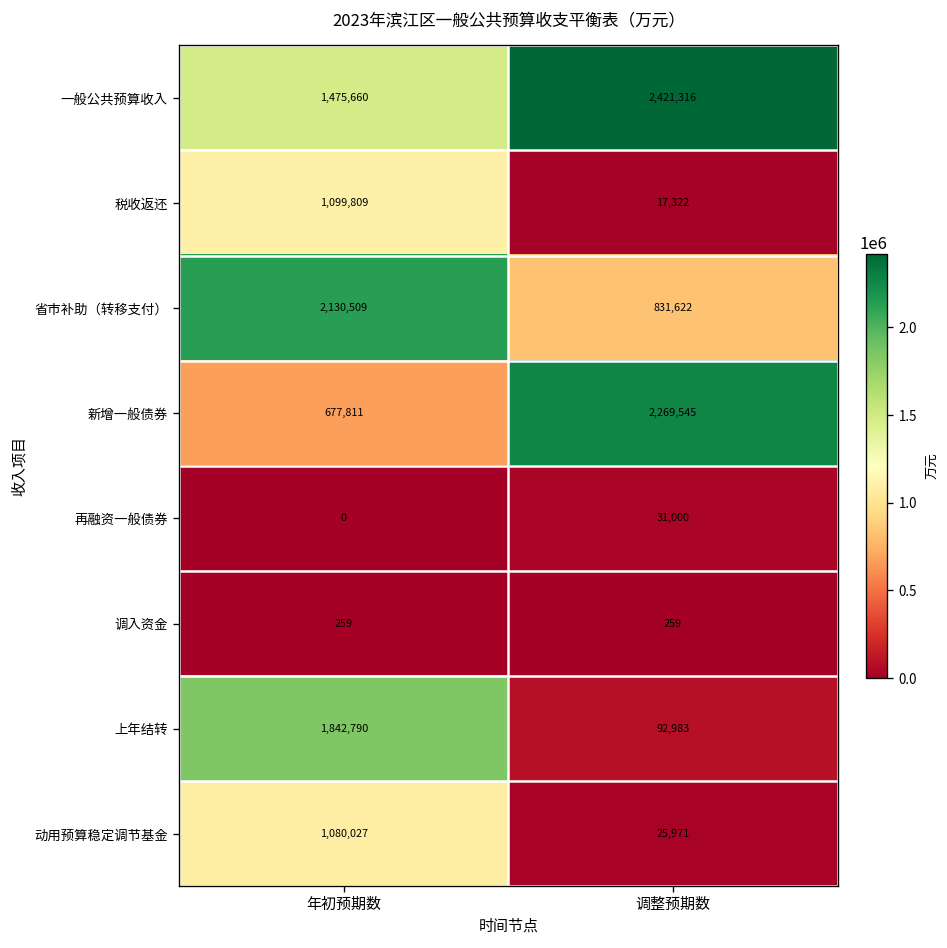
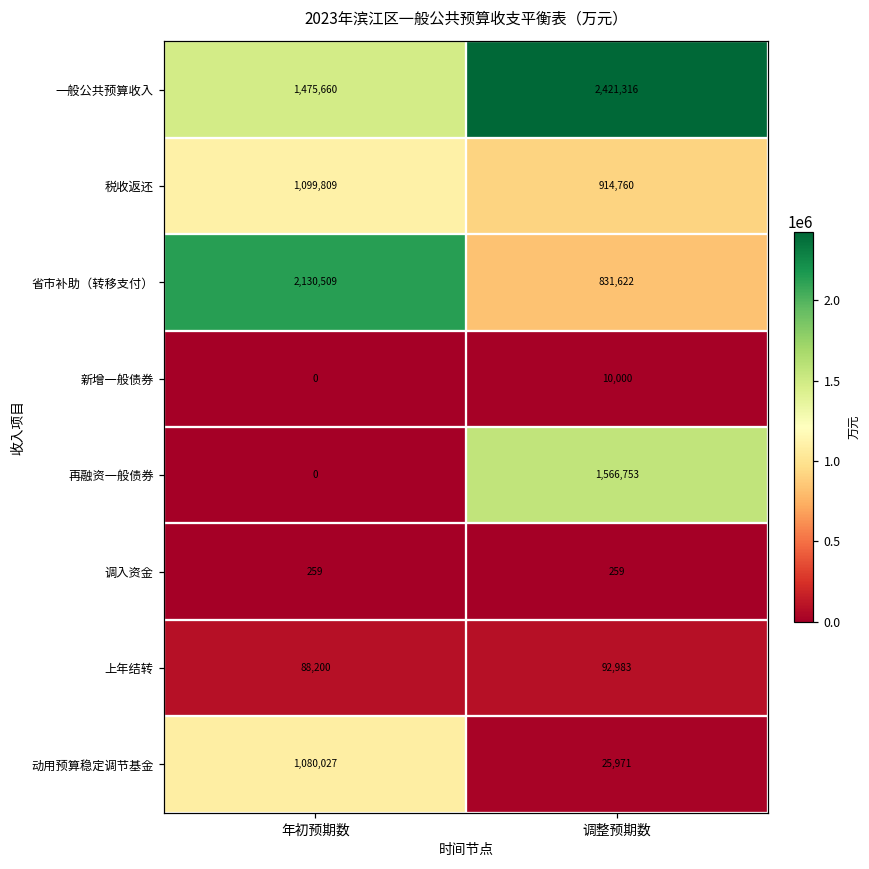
税收返还, 调整预期数: 17,322 -> 914,760
新增一般债券, 年初预期数: 677,811 -> 0
新增一般债券, 调整预期数: 2,269,545 -> 10,000
再融资一般债券, 调整预期数: 31,000 -> 1,566,753
上年结转, 年初预期数: 1,842,790 -> 88,200
